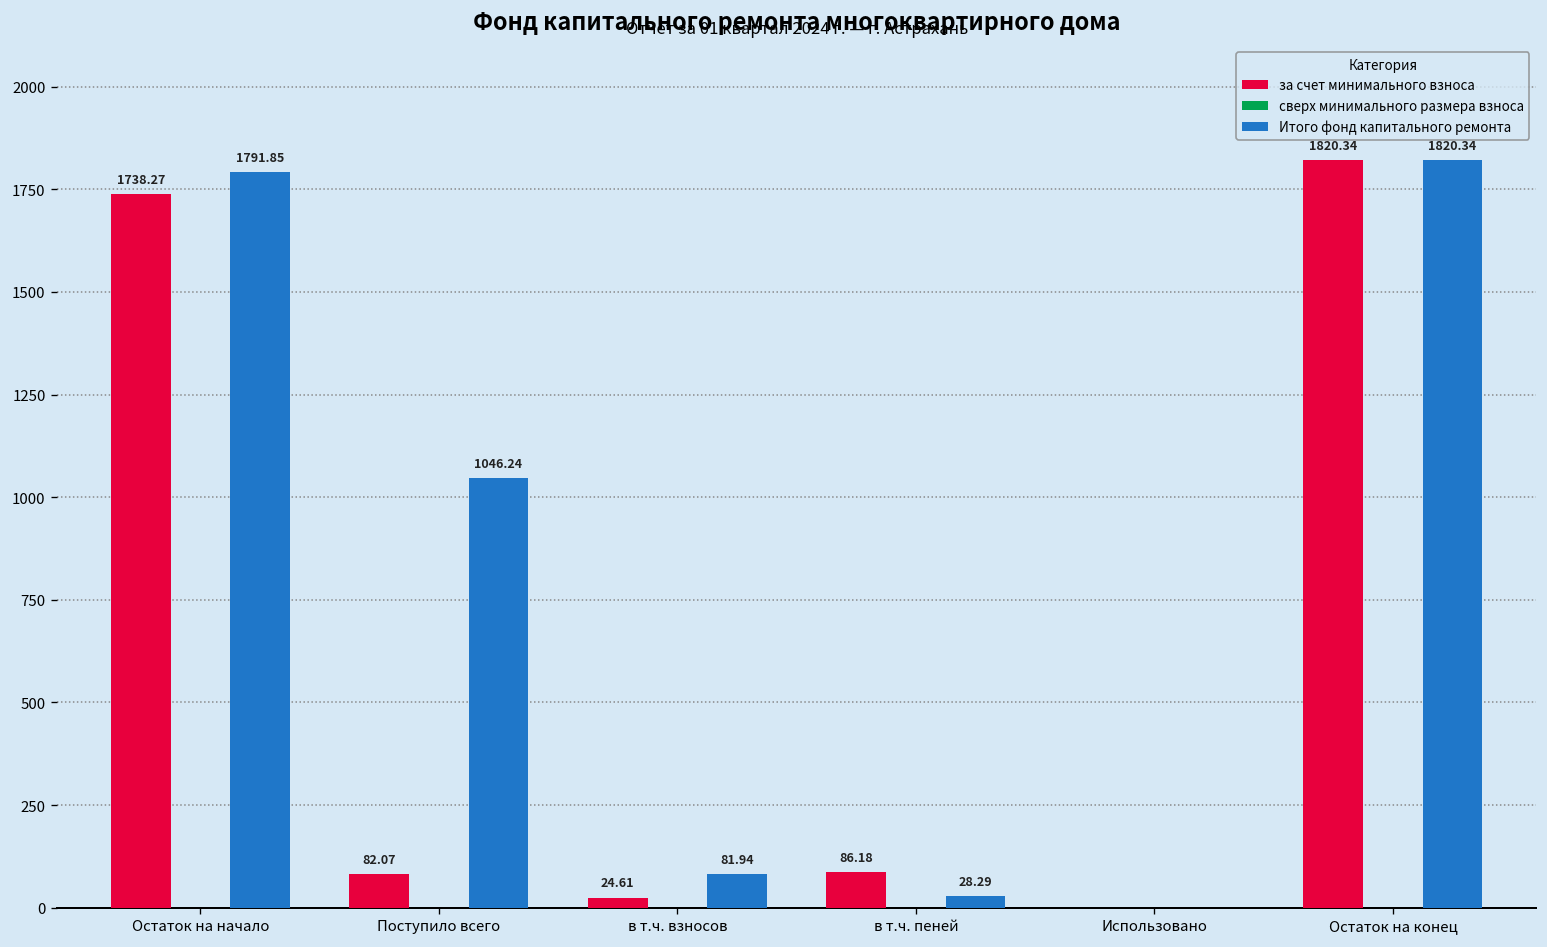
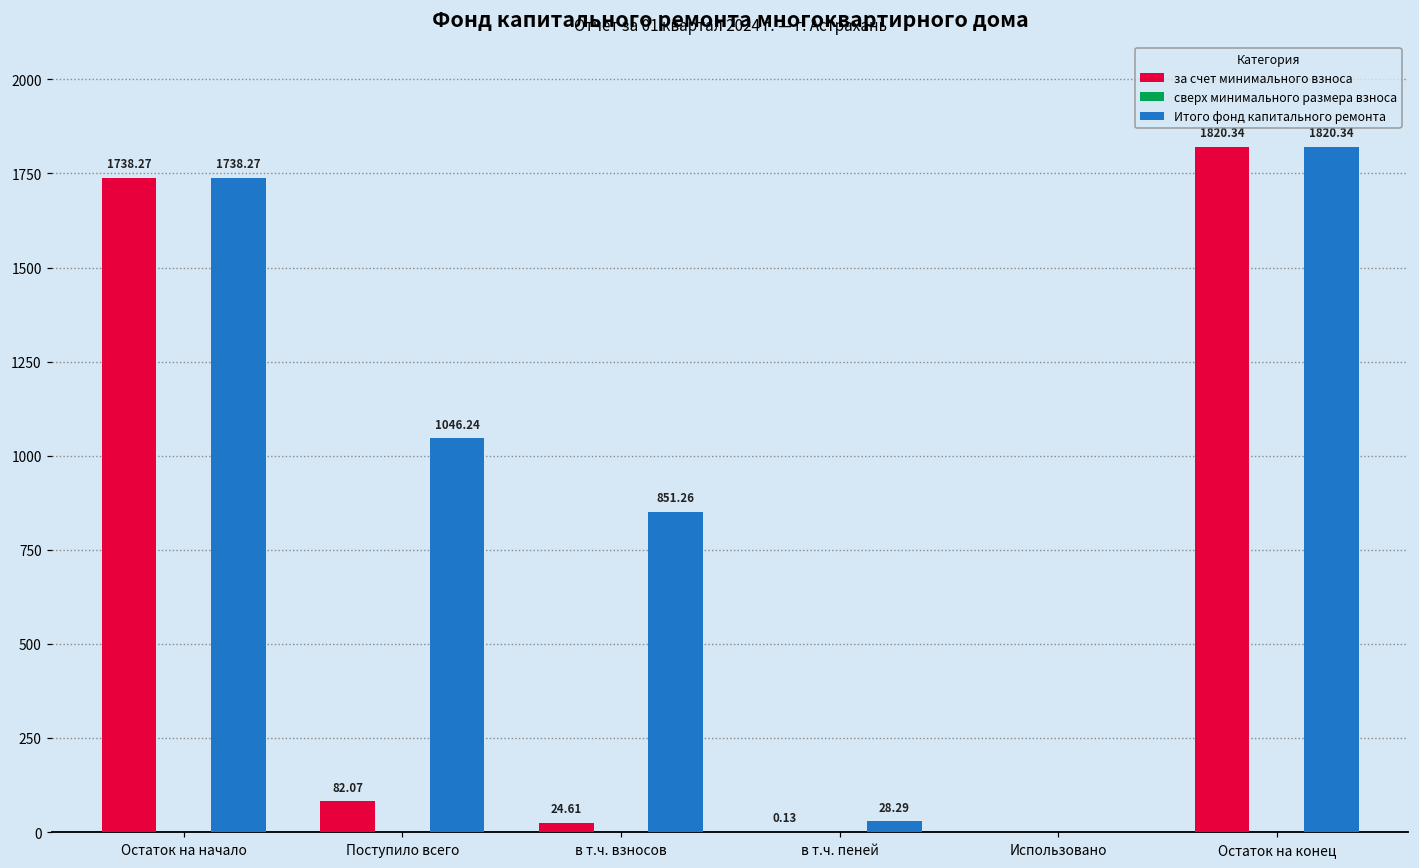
Итого фонд капитального ремонта, Остаток на начало: 1791.85 -> 1738.27
Итого фонд капитального ремонта, в т.ч. взносов: 81.94 -> 851.26
за счет минимального взноса, в т.ч. пеней: 86.18 -> 0.13
